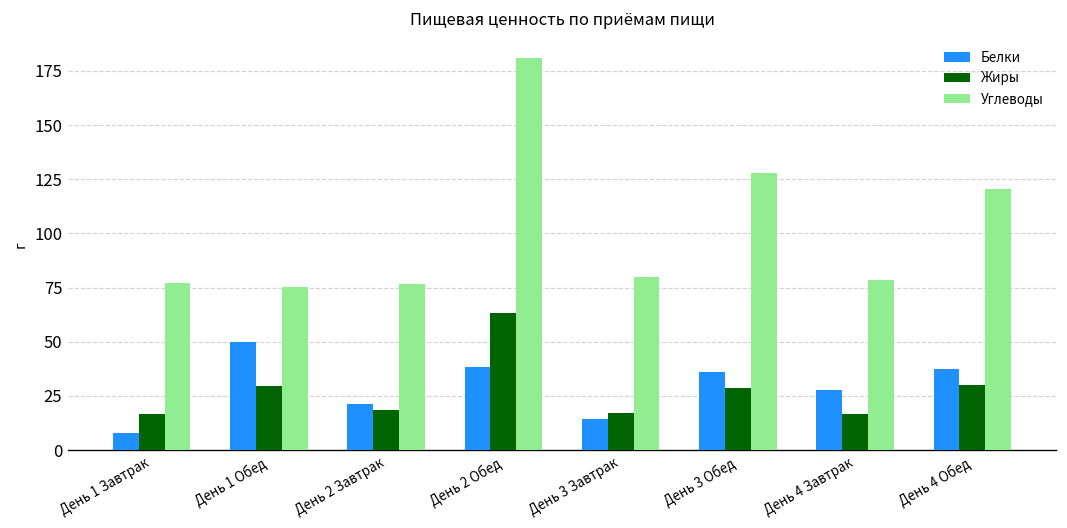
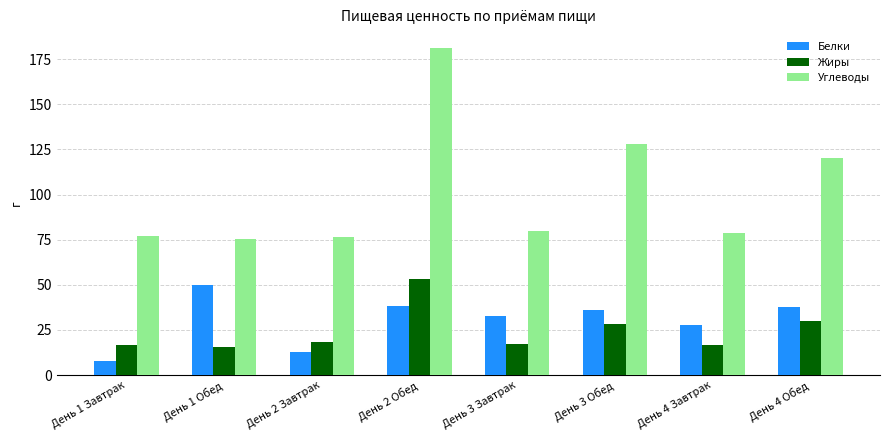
Жиры, День 1 Обед: 30 -> 16
Белки, День 2 Завтрак: 21 -> 13
Жиры, День 2 Обед: 63 -> 53
Белки, День 3 Завтрак: 15 -> 33
